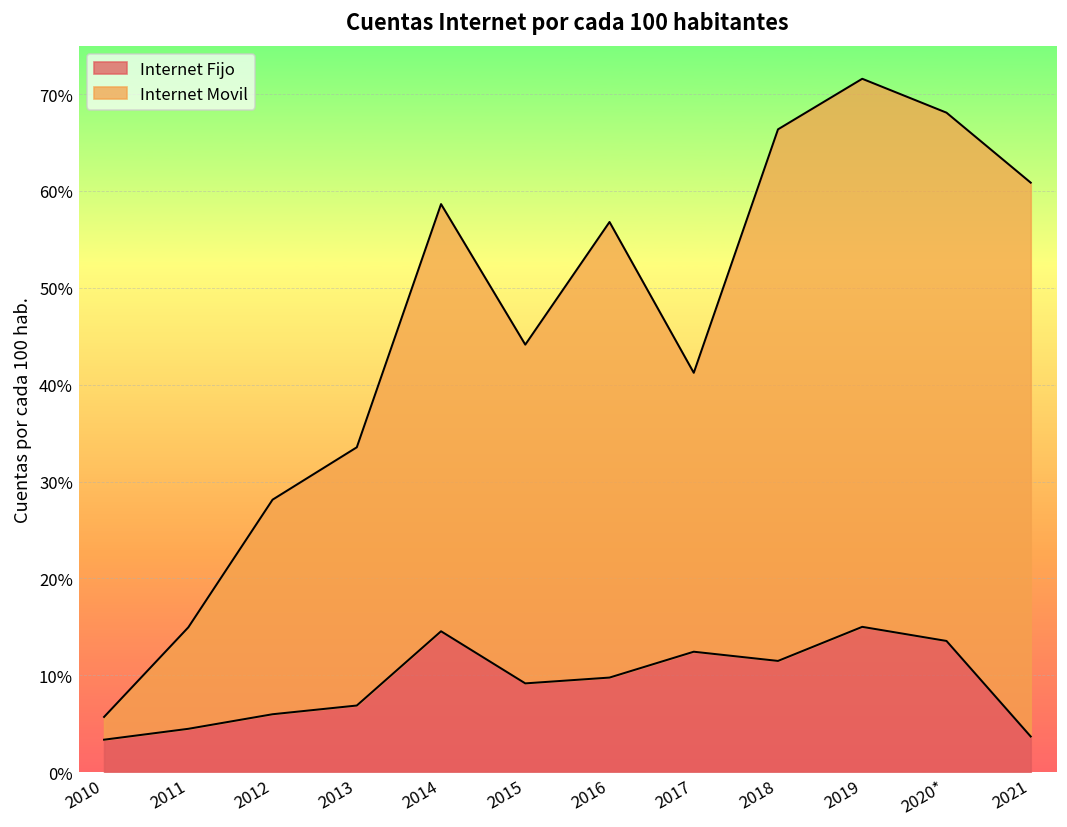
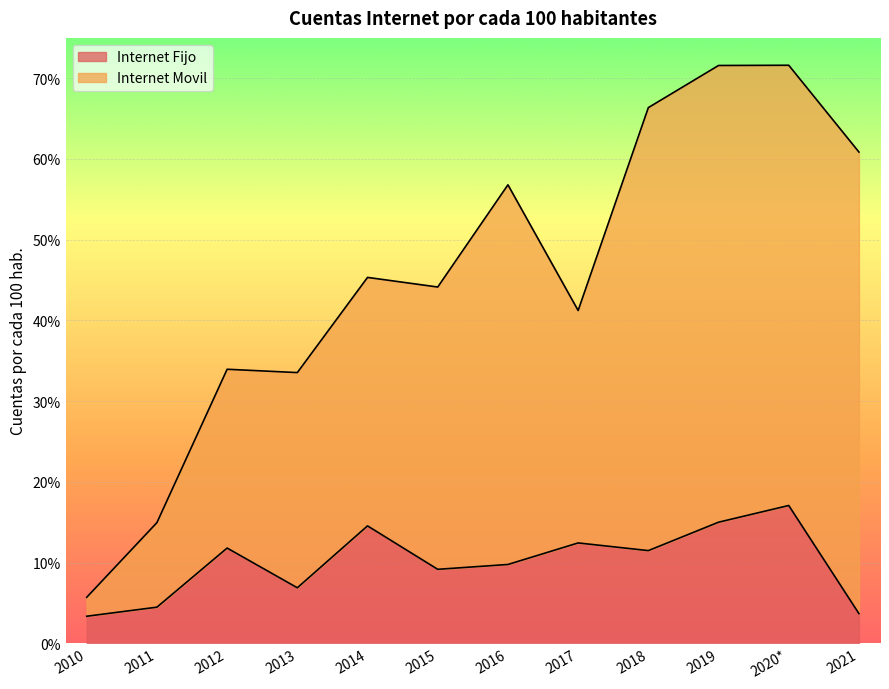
Internet Fijo, 2012: 6% -> 12%
Internet Movil, 2014: 44% -> 31%
Internet Fijo, 2020*: 14% -> 17%
